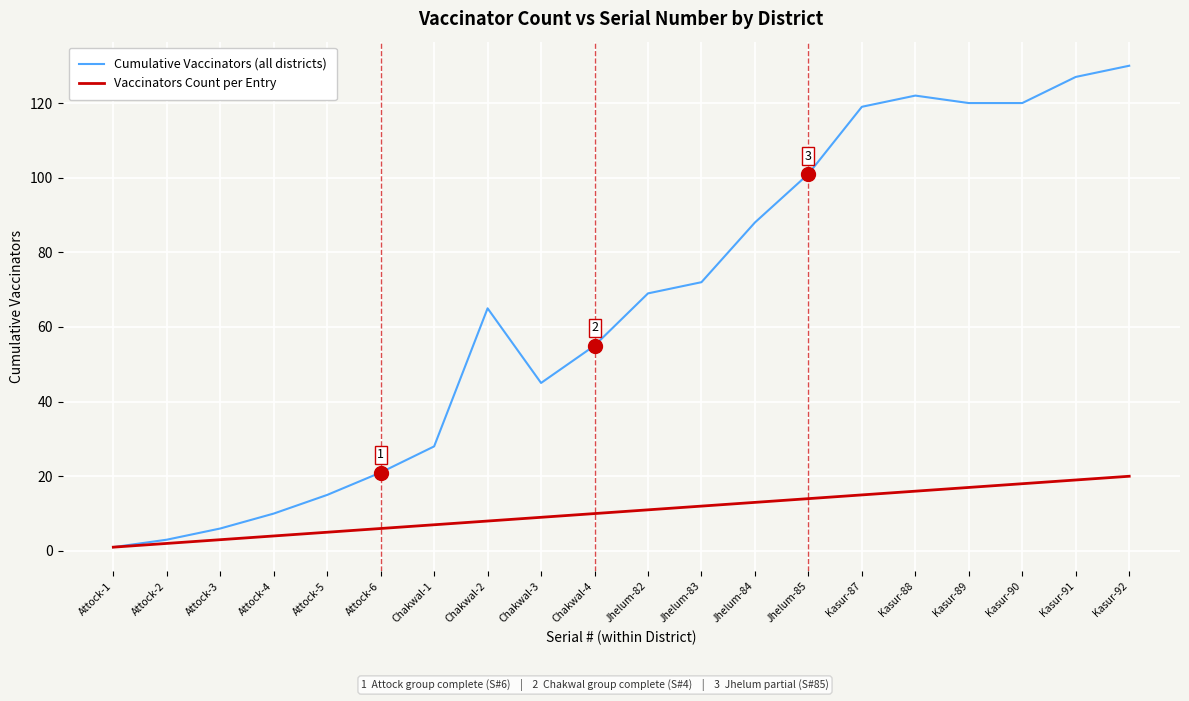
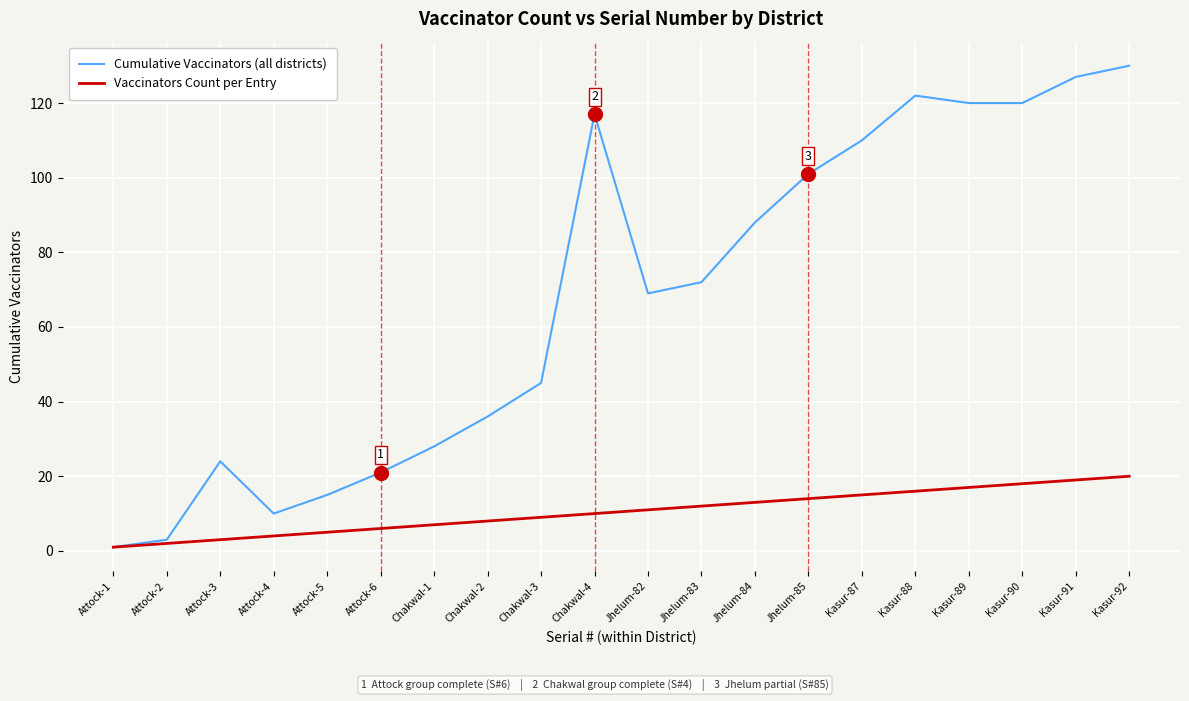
Cumulative Vaccinators (all districts), Attock-3: 6 -> 24
Cumulative Vaccinators (all districts), Chakwal-2: 65 -> 36
Cumulative Vaccinators (all districts), Chakwal-4: 55 -> 117
Cumulative Vaccinators (all districts), Kasur-87: 119 -> 110
